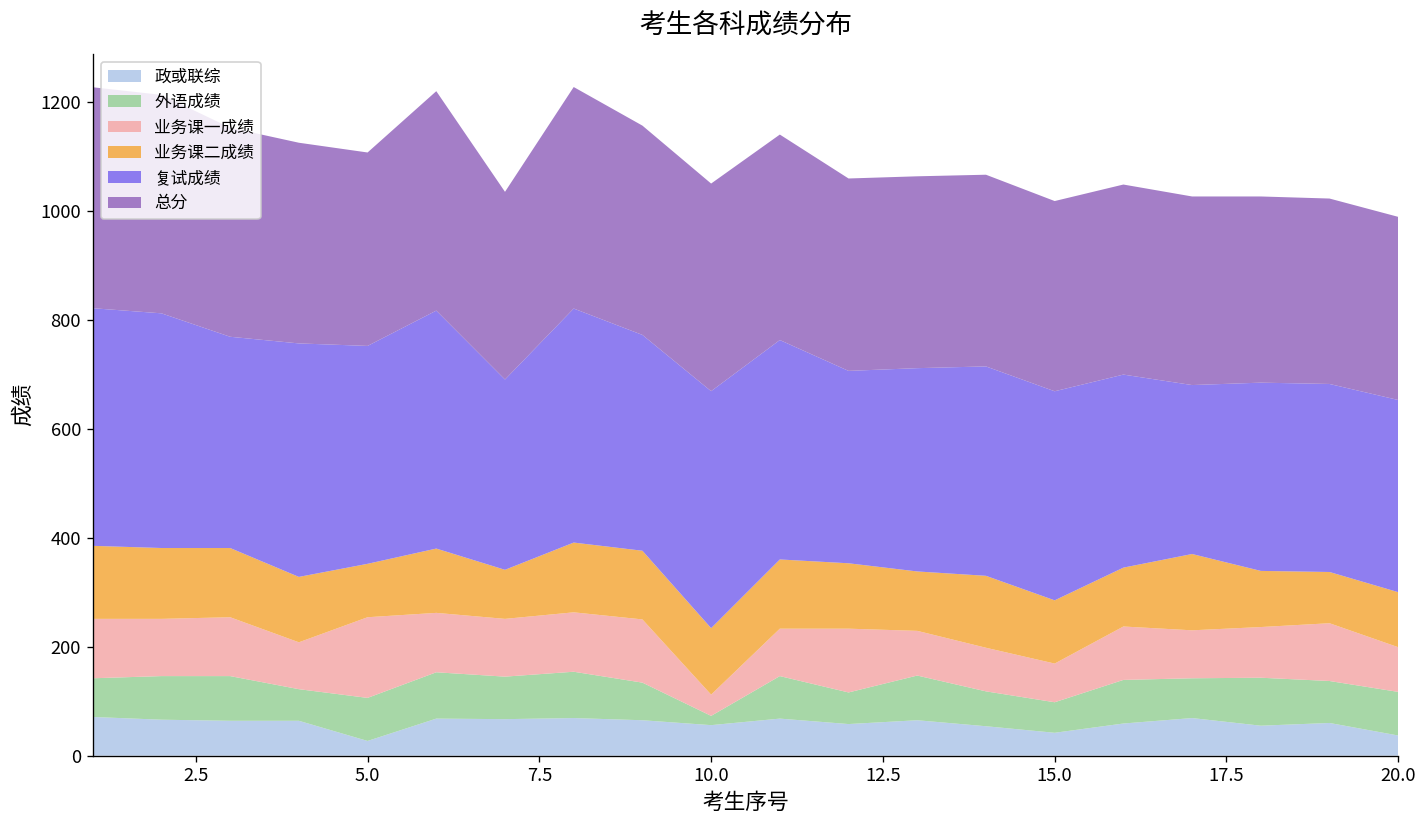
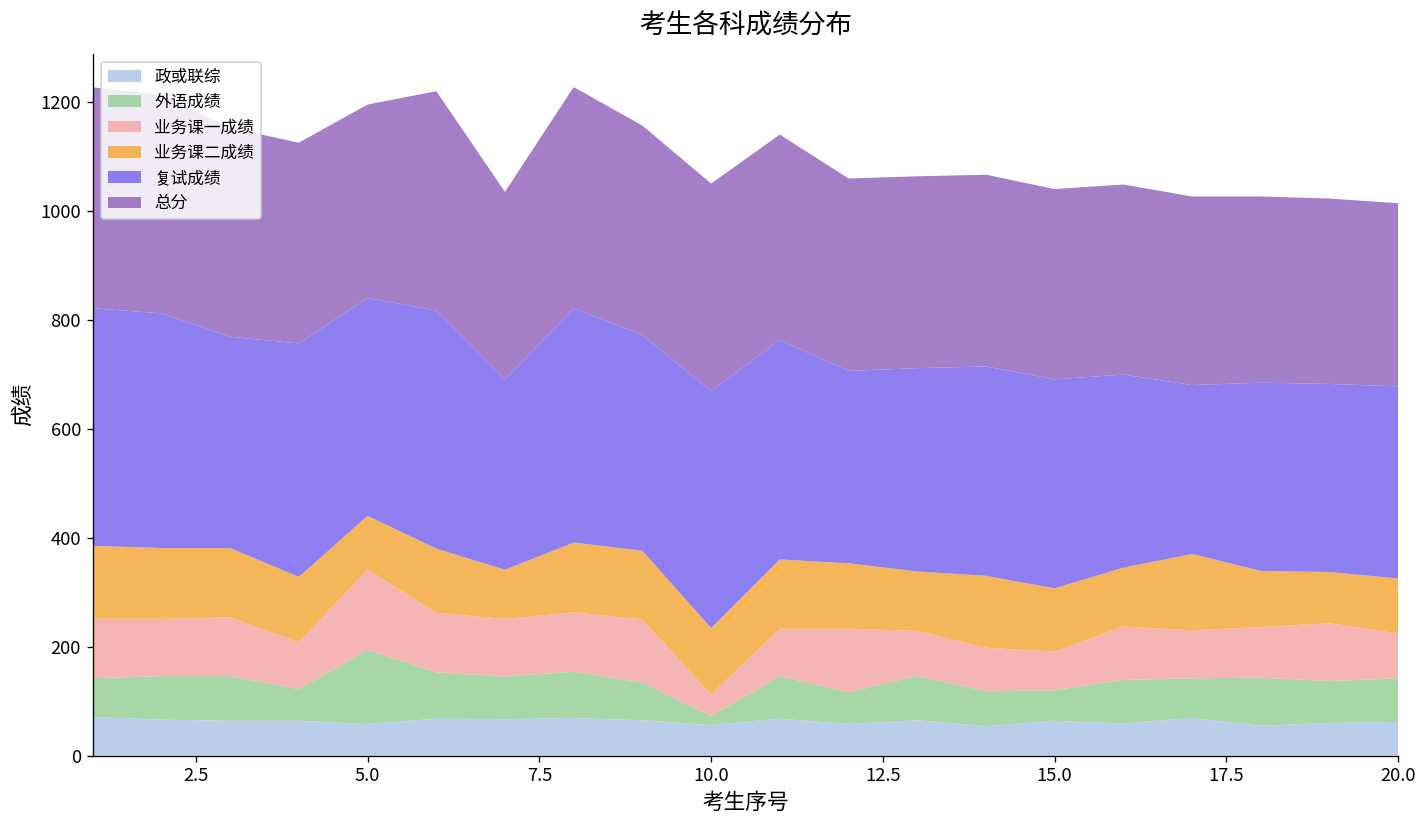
政或联综, 5.0: 30 -> 60
外语成绩, 5.0: 80 -> 140
政或联综, 15.0: 40 -> 60
政或联综, 20.0: 40 -> 60
